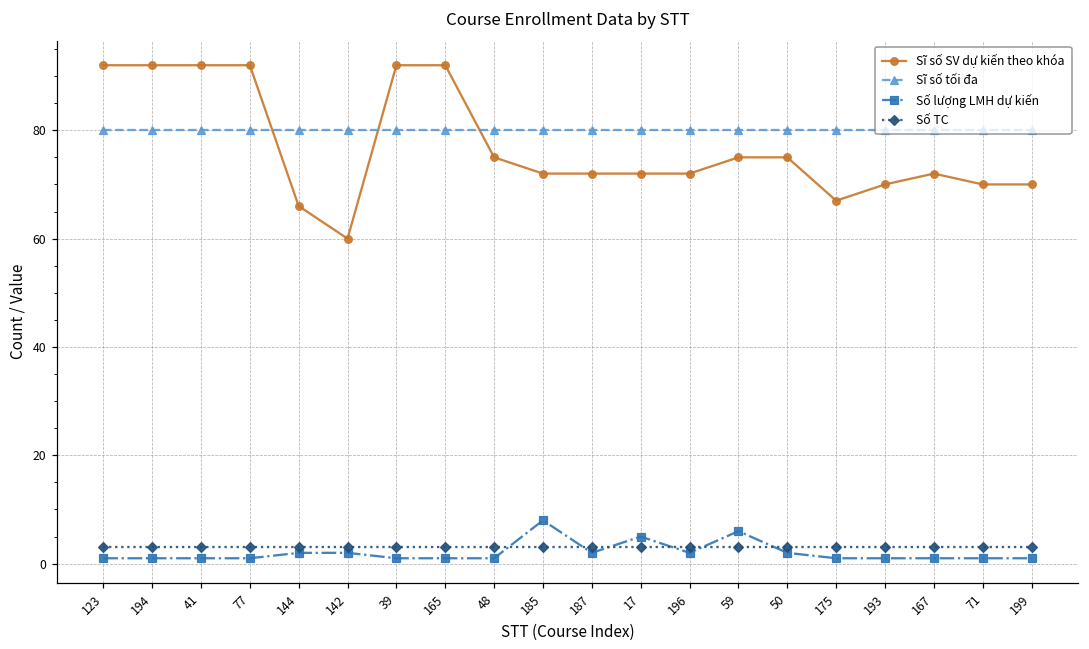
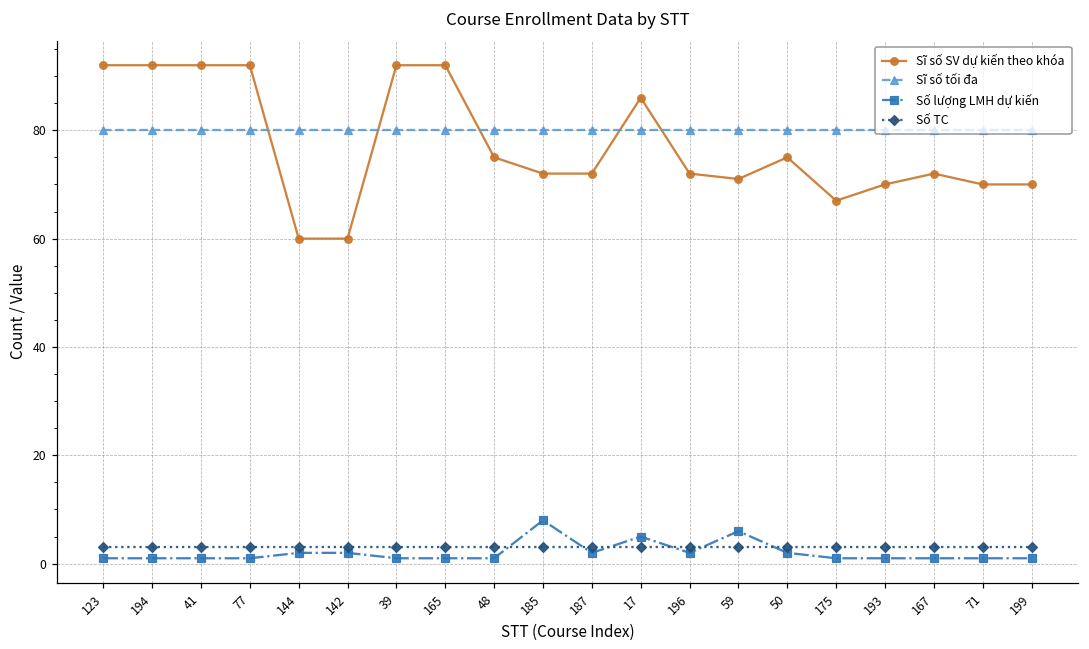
Sĩ số SV dự kiến theo khóa, 144: 66 -> 60
Sĩ số SV dự kiến theo khóa, 17: 72 -> 86
Sĩ số SV dự kiến theo khóa, 59: 75 -> 71
